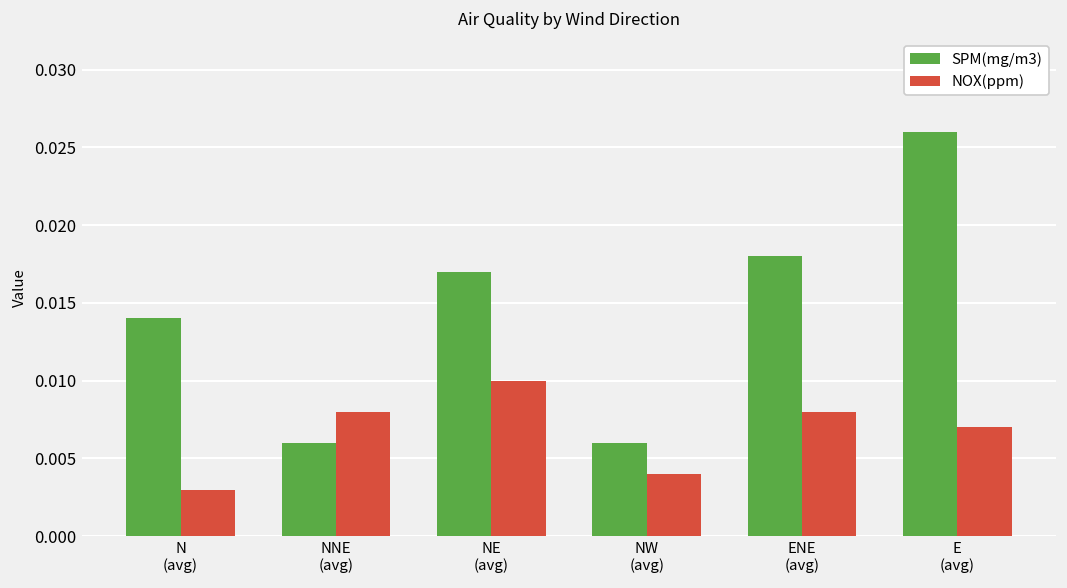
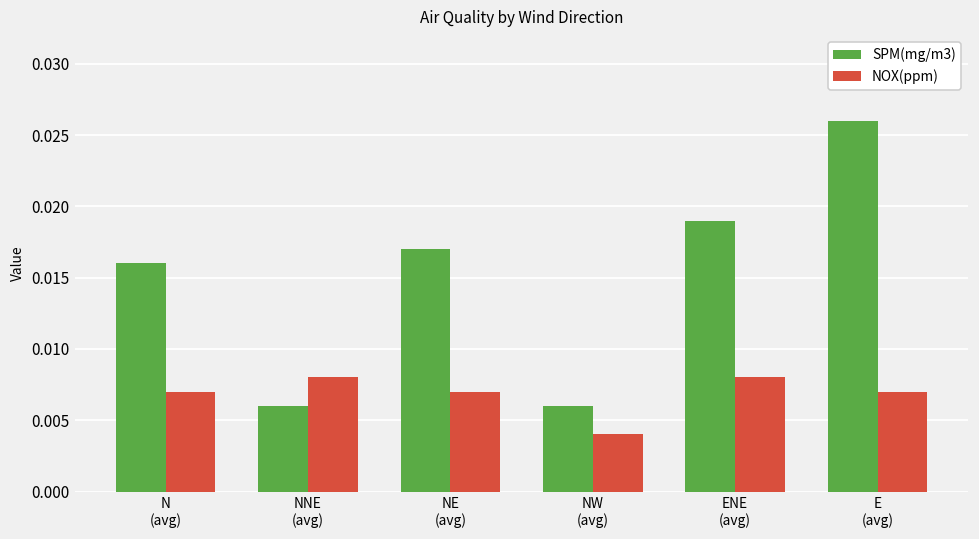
SPM(mg/m3), N (avg): 0.014 -> 0.016
NOX(ppm), N (avg): 0.003 -> 0.007
NOX(ppm), NE (avg): 0.010 -> 0.007
SPM(mg/m3), ENE (avg): 0.018 -> 0.019
